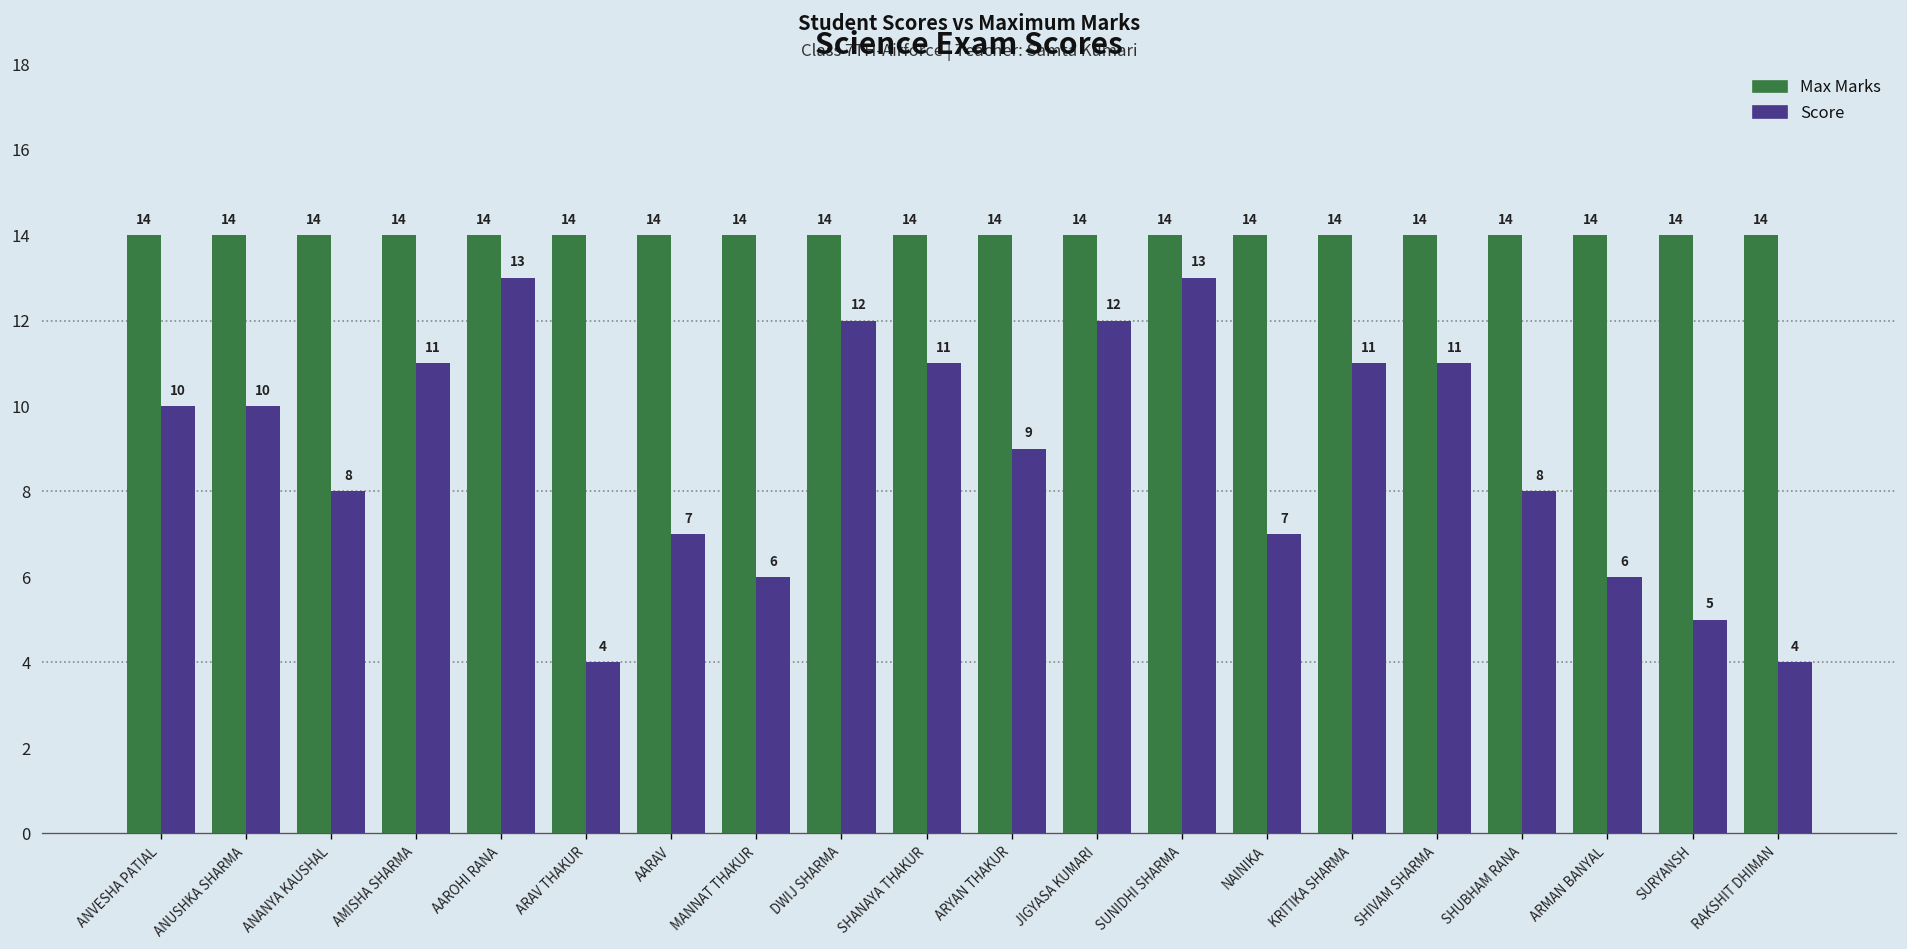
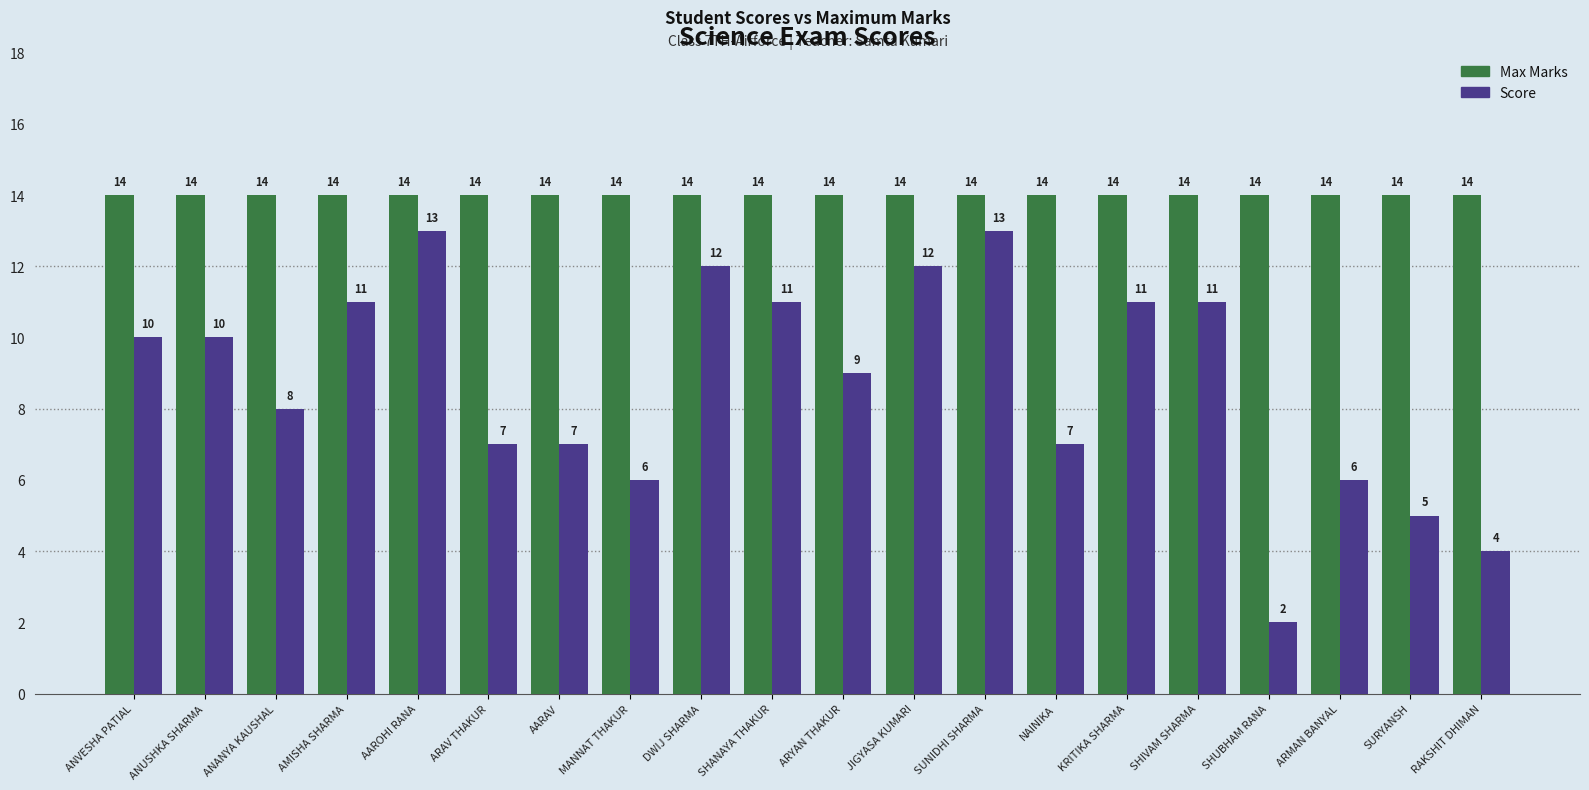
Score, ARAV THAKUR: 4 -> 7
Score, SHUBHAM RANA: 8 -> 2
